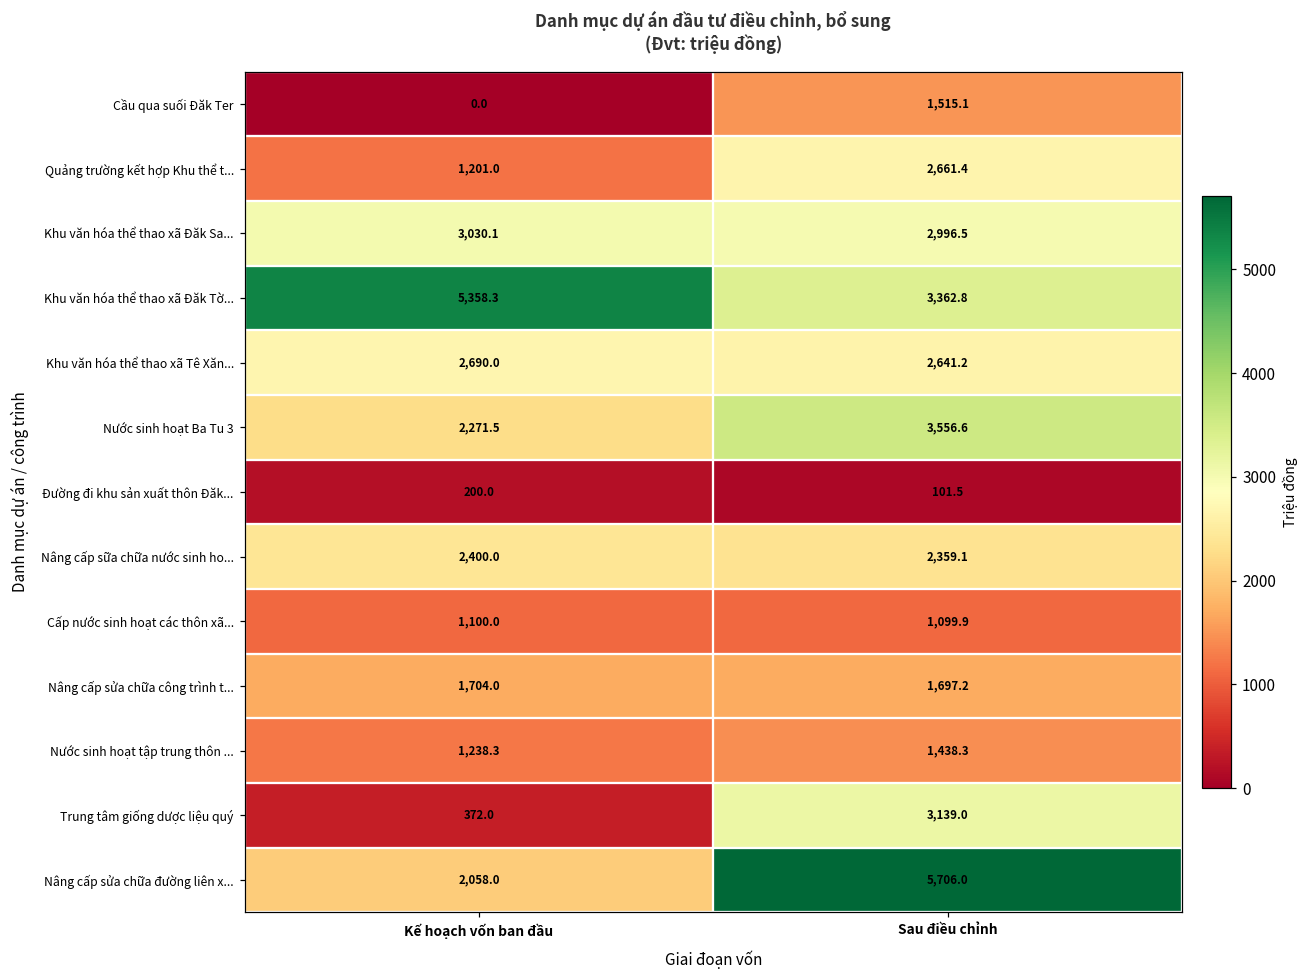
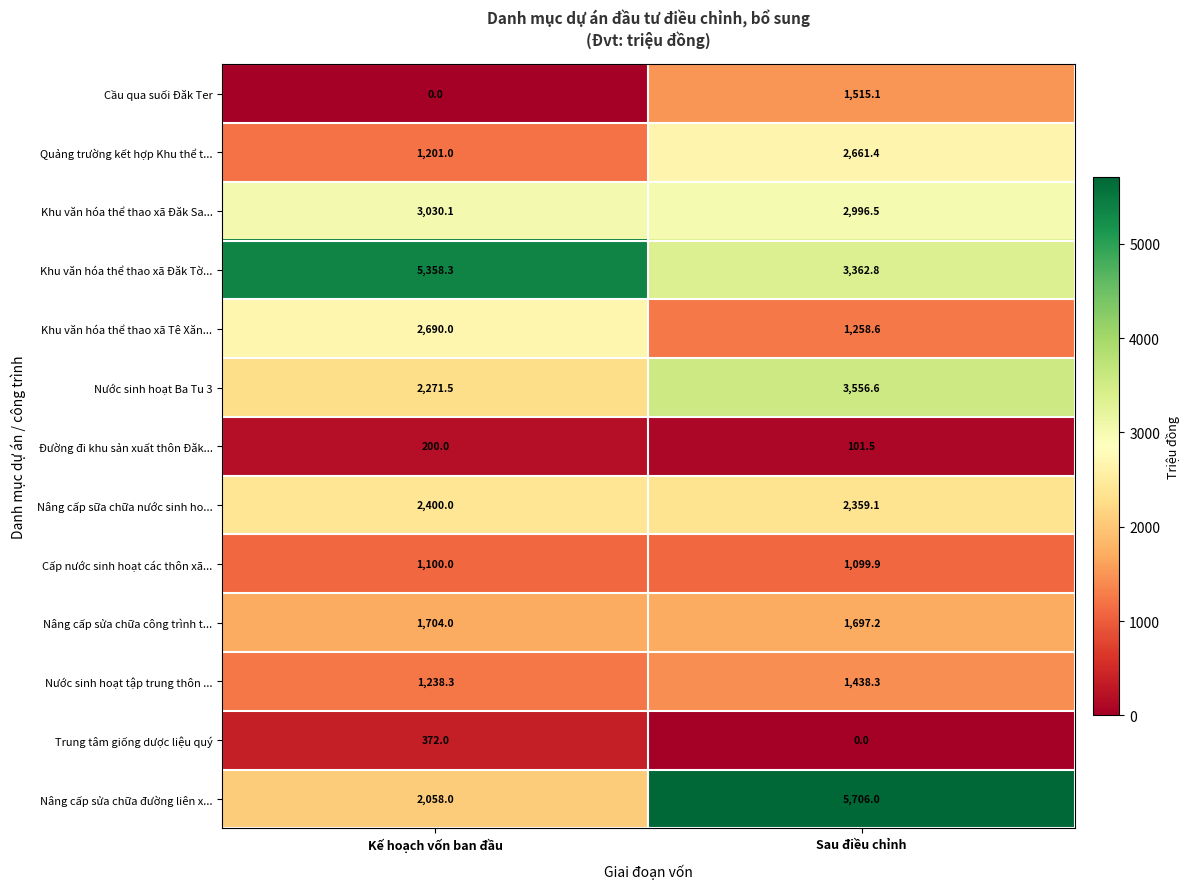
Khu văn hóa thể thao xã Tê Xăn..., Sau điều chỉnh: 2,641.2 -> 1,258.6
Trung tâm giống dược liệu quý, Sau điều chỉnh: 3,139.0 -> 0.0
